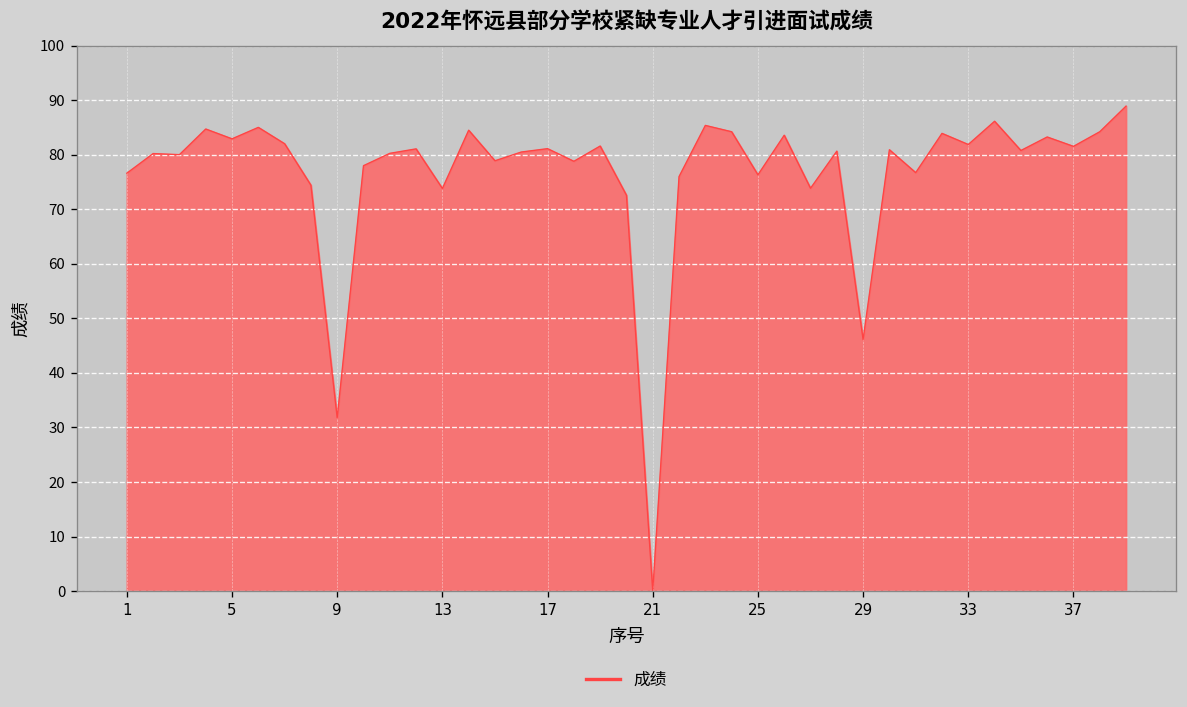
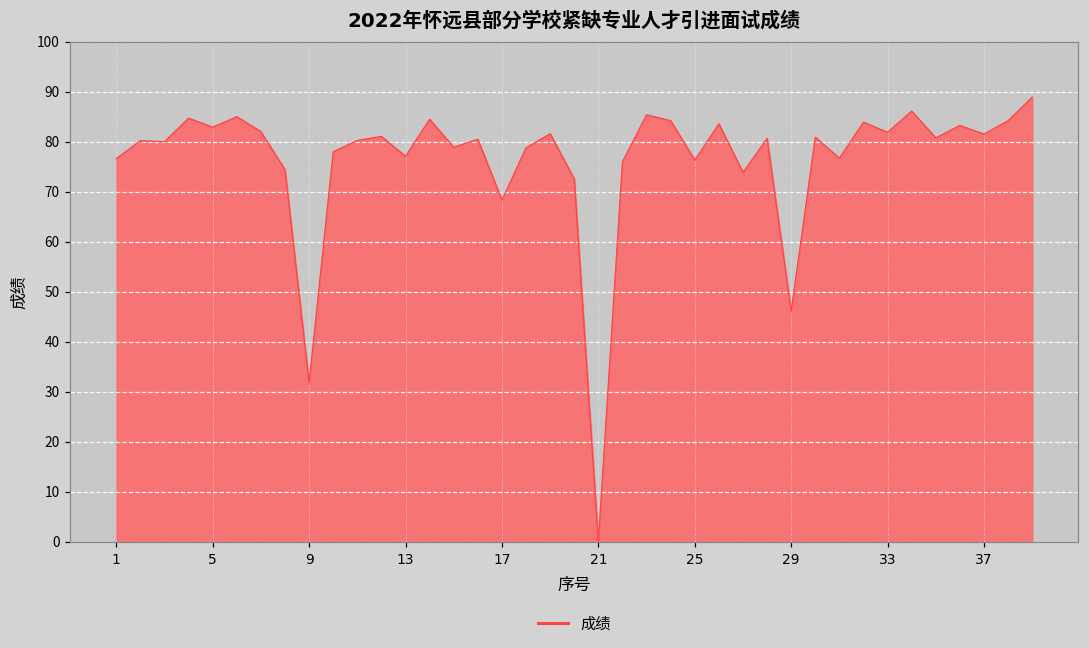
13: 74 -> 77
17: 81 -> 68
